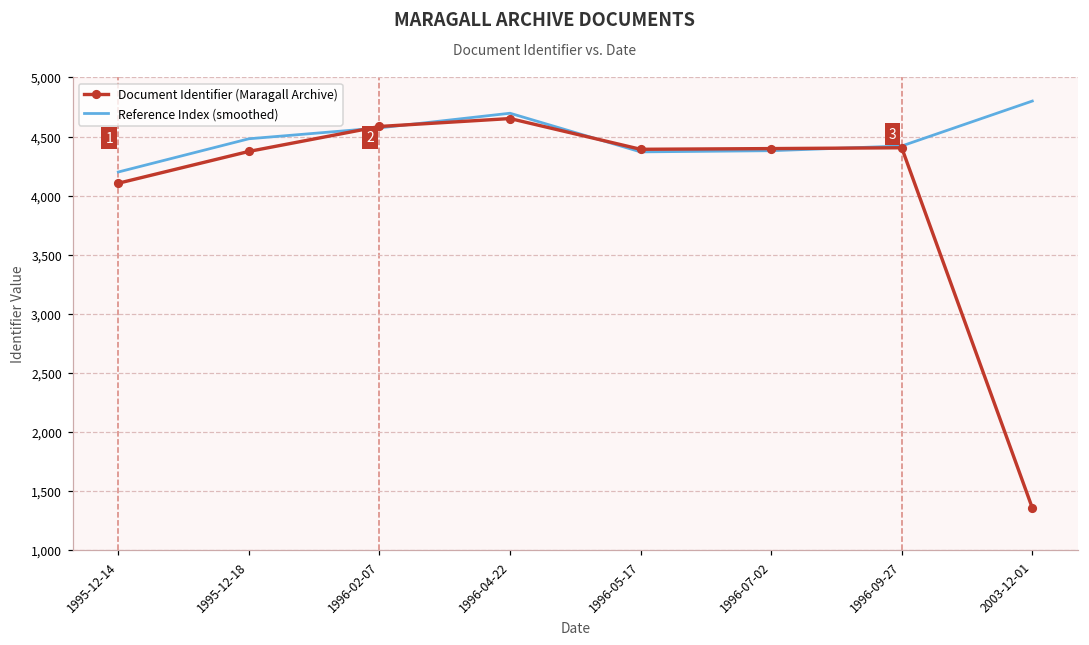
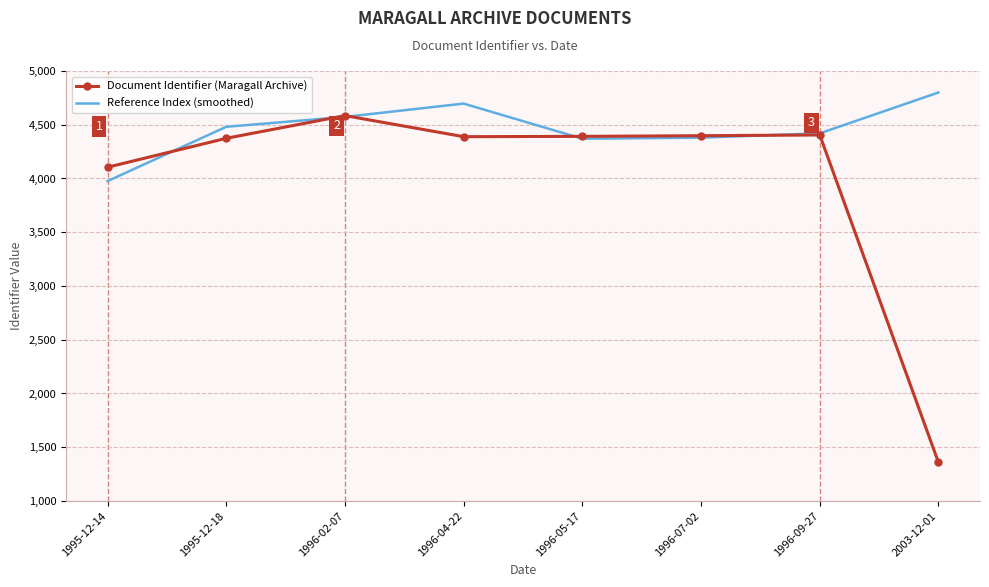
Reference Index (smoothed), 1995-12-14: 4,200 -> 3,980
Document Identifier (Maragall Archive), 1996-04-22: 4,650 -> 4,390
